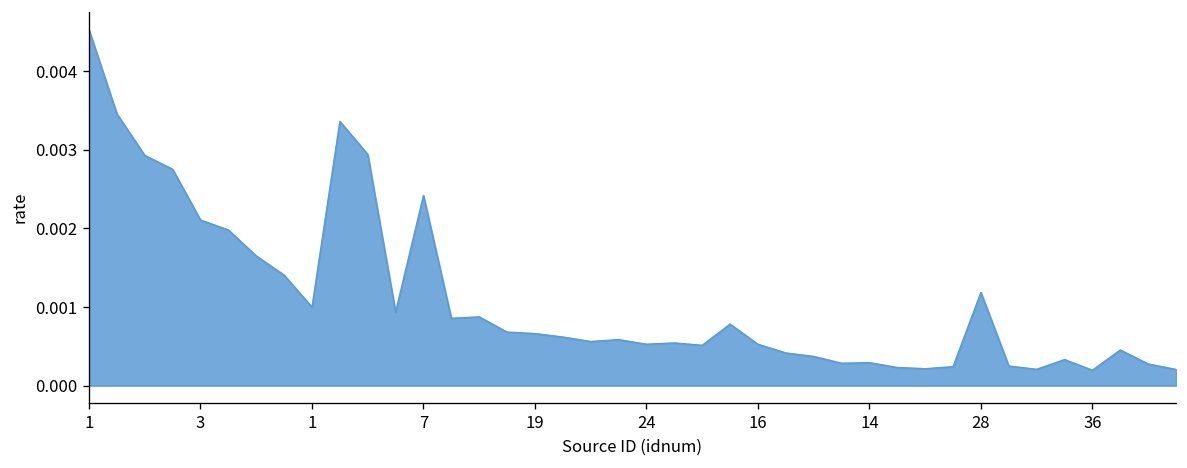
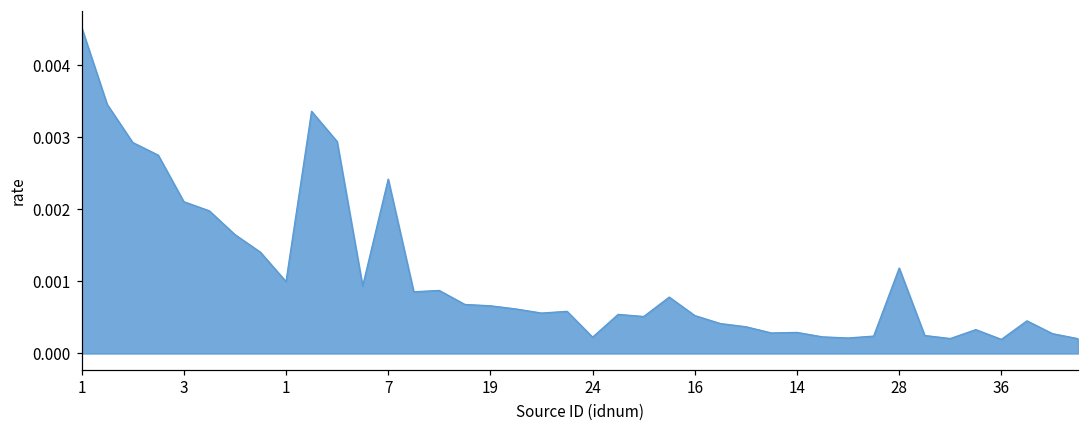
24: 0.0005 -> 0.0002
